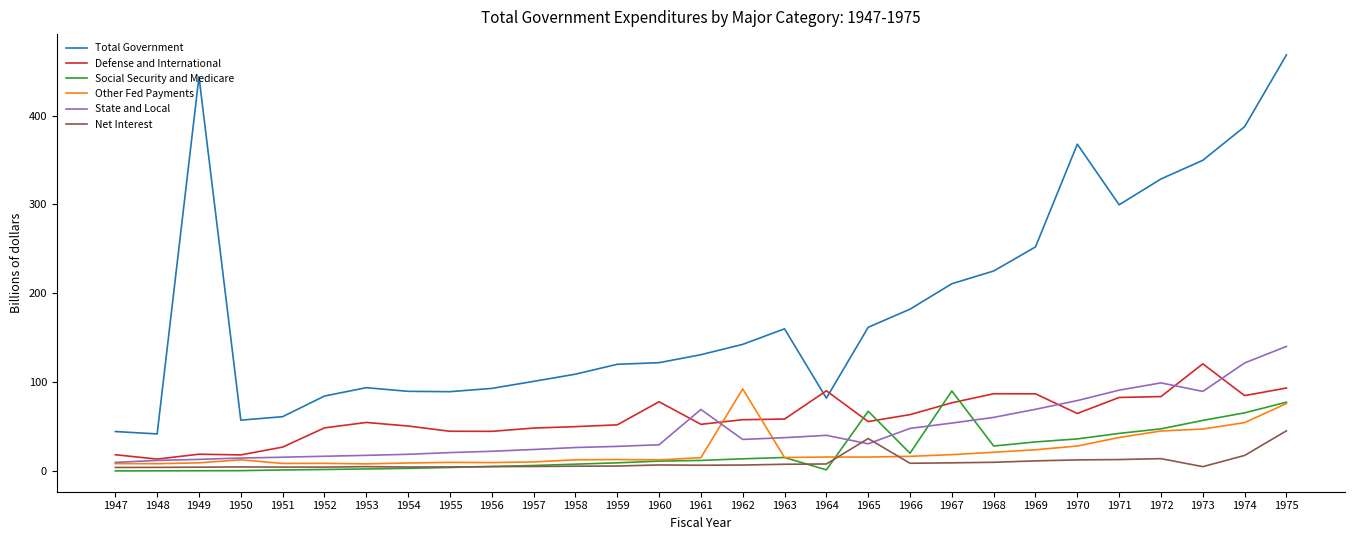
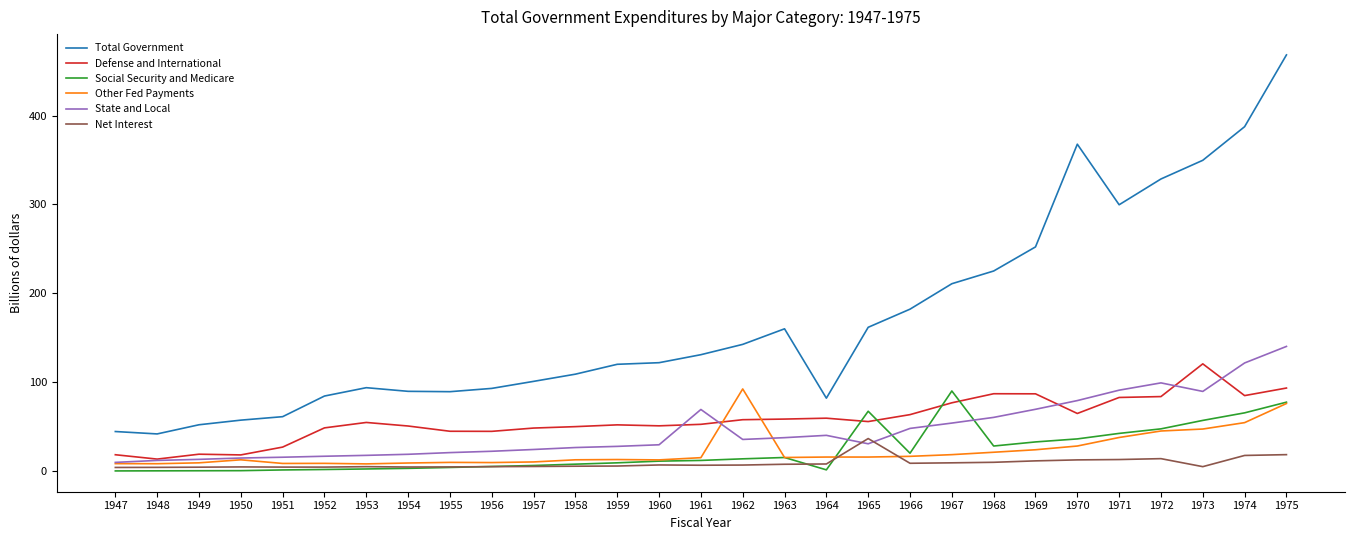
Total Government, 1949: 440 -> 50
Defense and International, 1960: 80 -> 50
Defense and International, 1964: 90 -> 60
Net Interest, 1975: 50 -> 20
